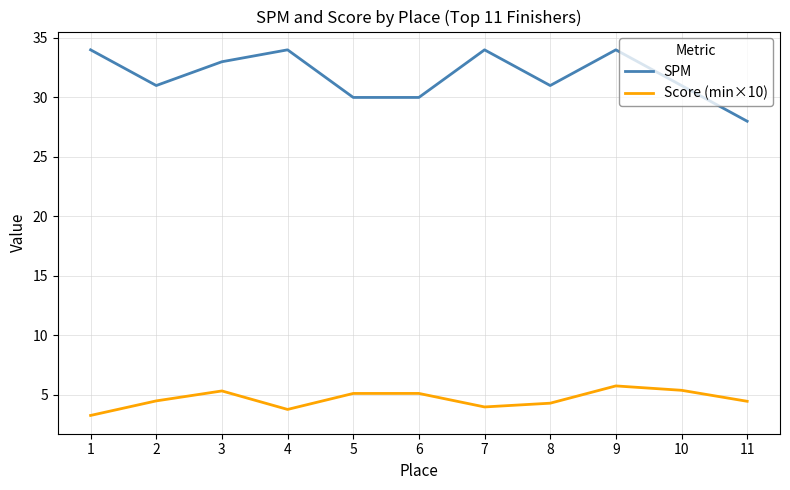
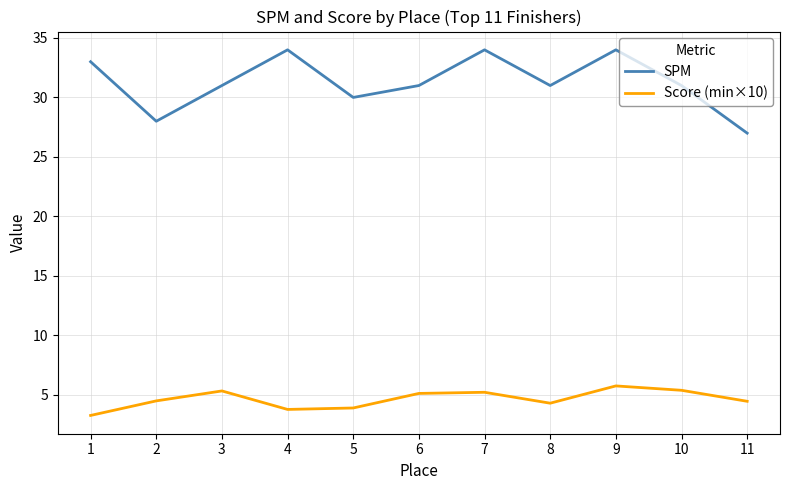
SPM, 1: 34 -> 33
SPM, 2: 31 -> 28
SPM, 3: 33 -> 31
Score (min×10), 5: 5.1 -> 3.9
SPM, 6: 30 -> 31
Score (min×10), 7: 4.0 -> 5.2
SPM, 11: 28 -> 27
